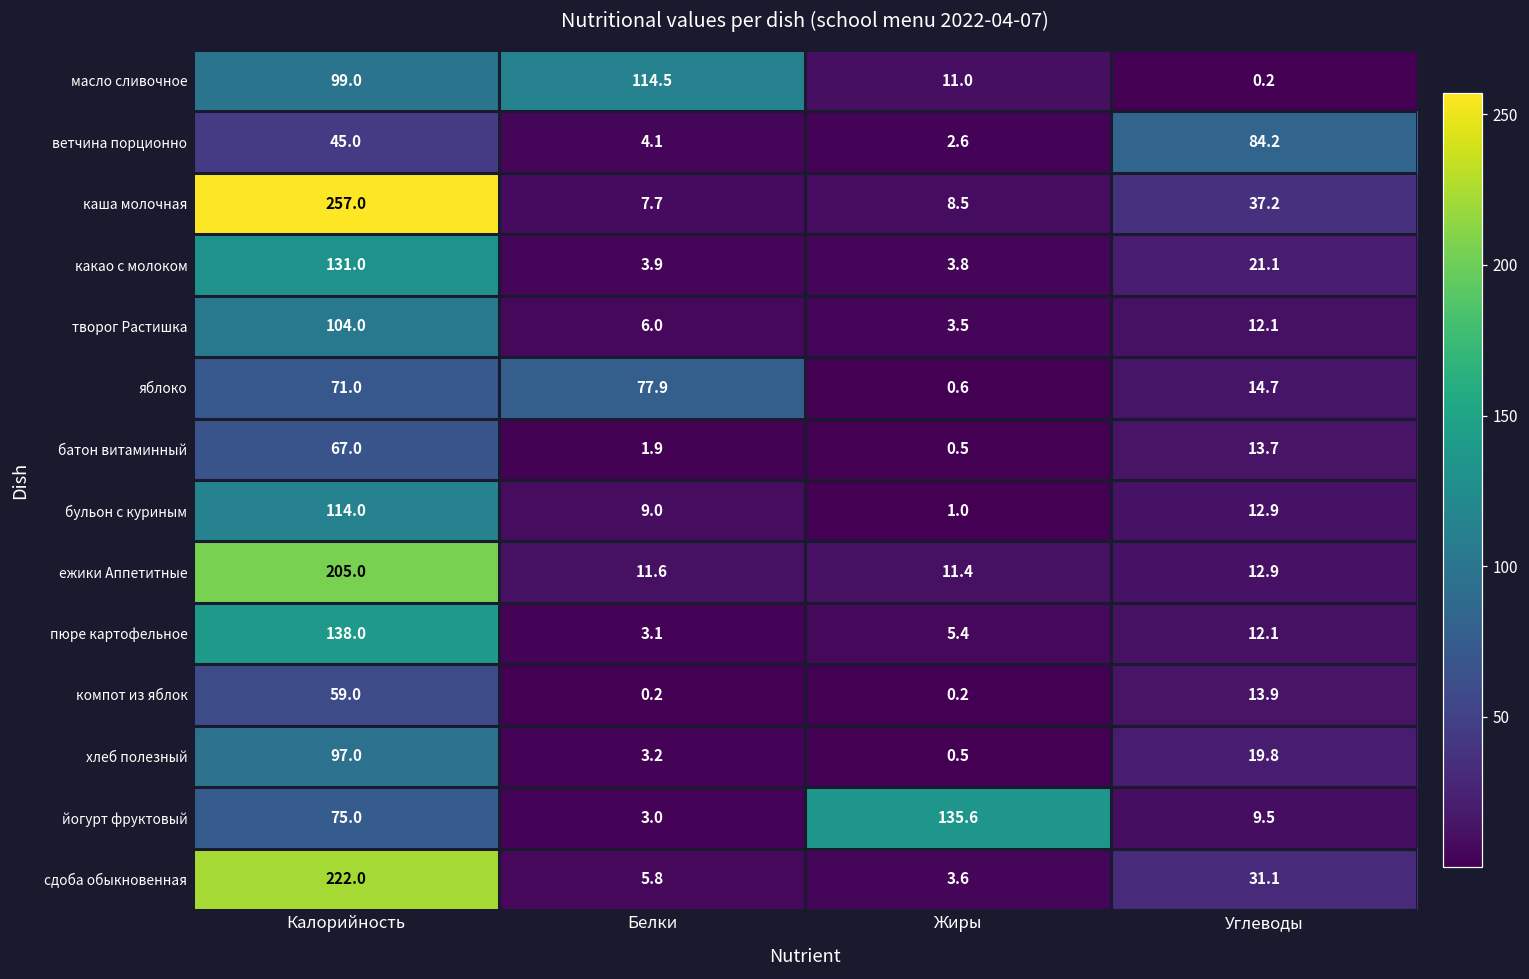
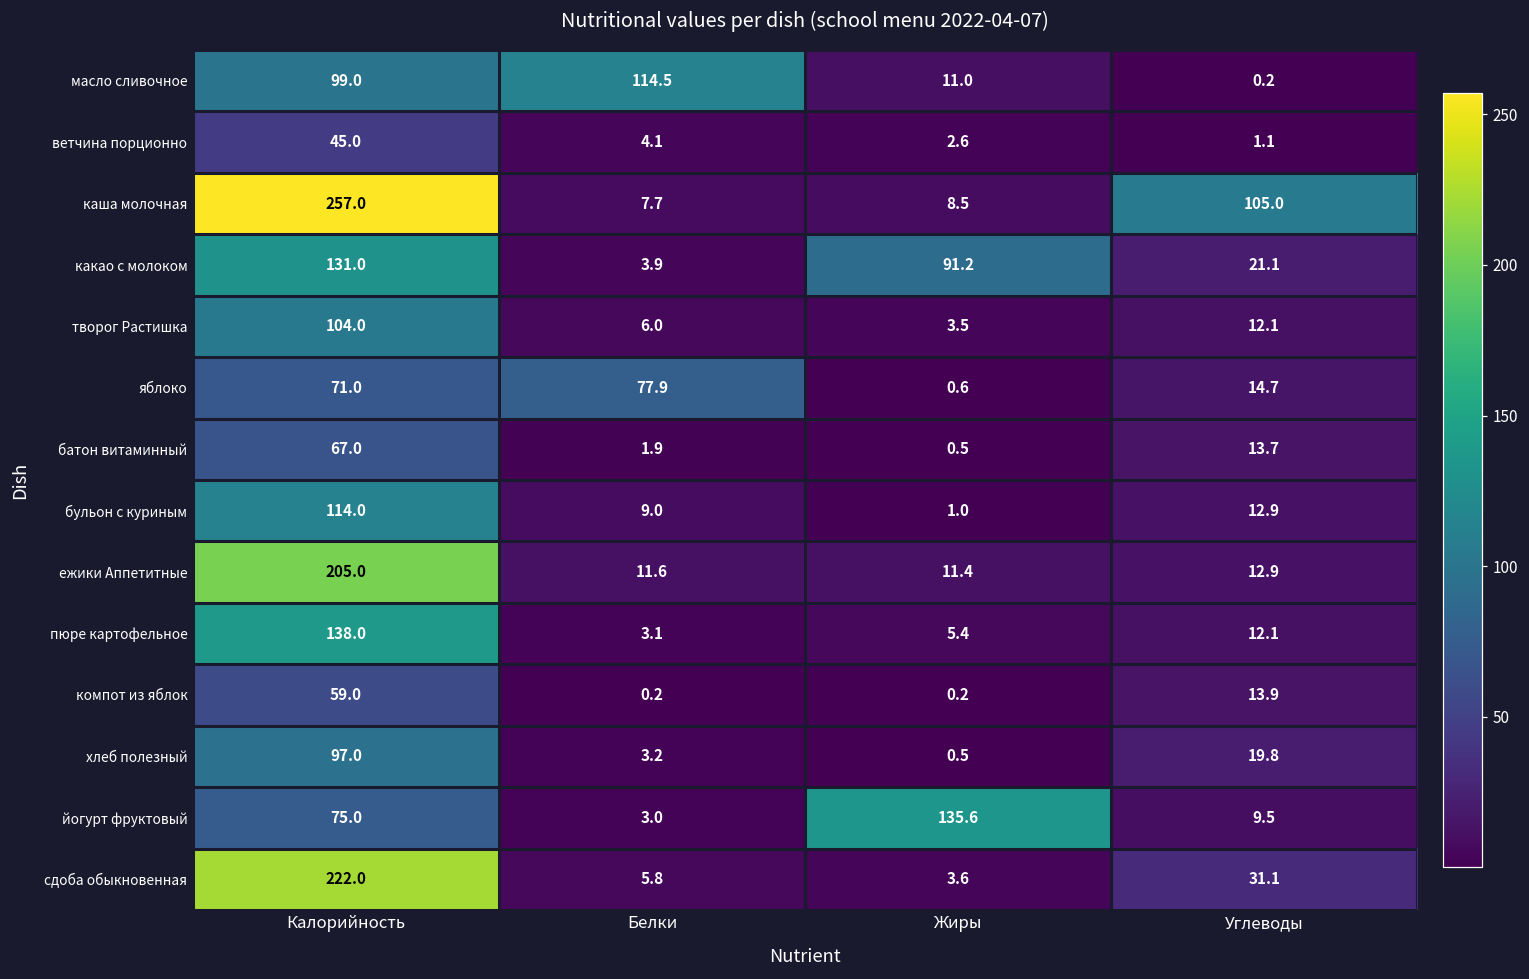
ветчина порционно, Углеводы: 84.2 -> 1.1
каша молочная, Углеводы: 37.2 -> 105.0
какао с молоком, Жиры: 3.8 -> 91.2
